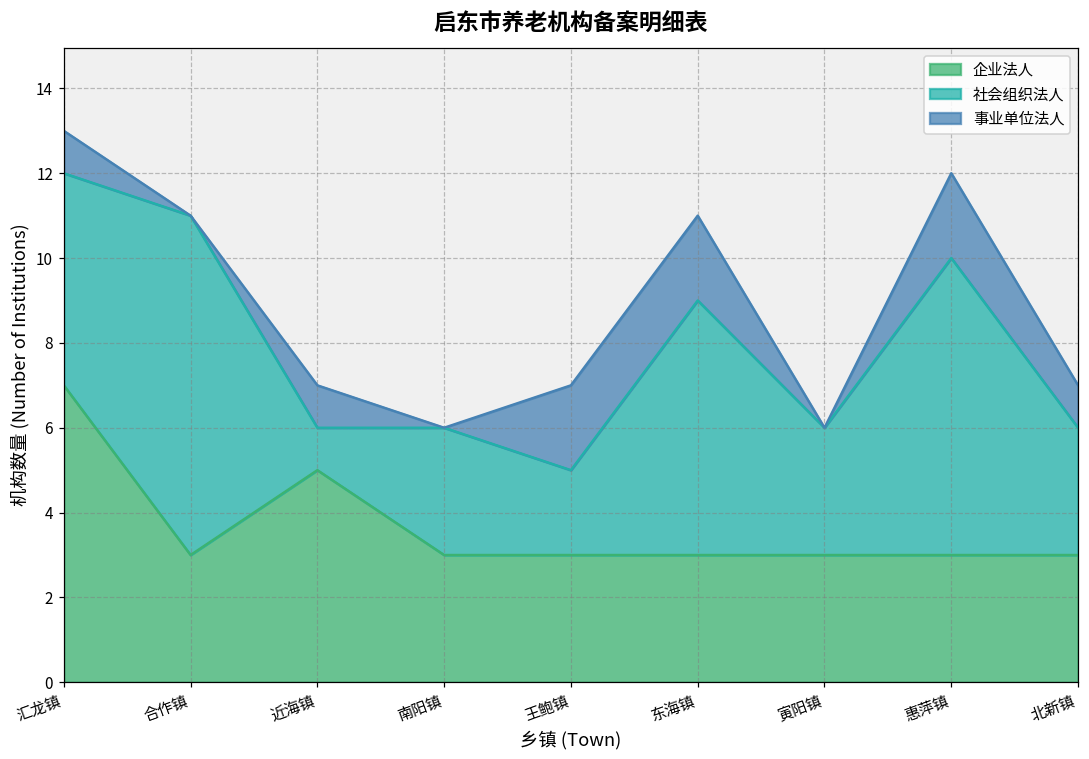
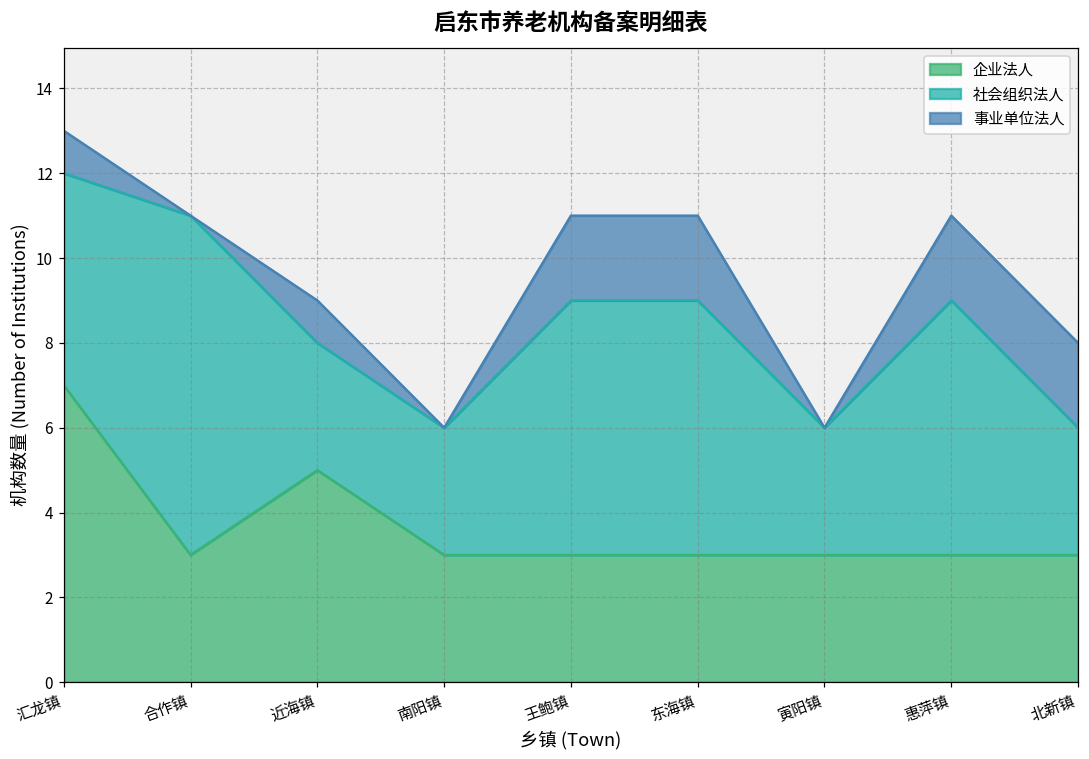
社会组织法人, 近海镇: 1 -> 3
社会组织法人, 王鲍镇: 2 -> 6
社会组织法人, 惠萍镇: 7 -> 6
事业单位法人, 北新镇: 1 -> 2
